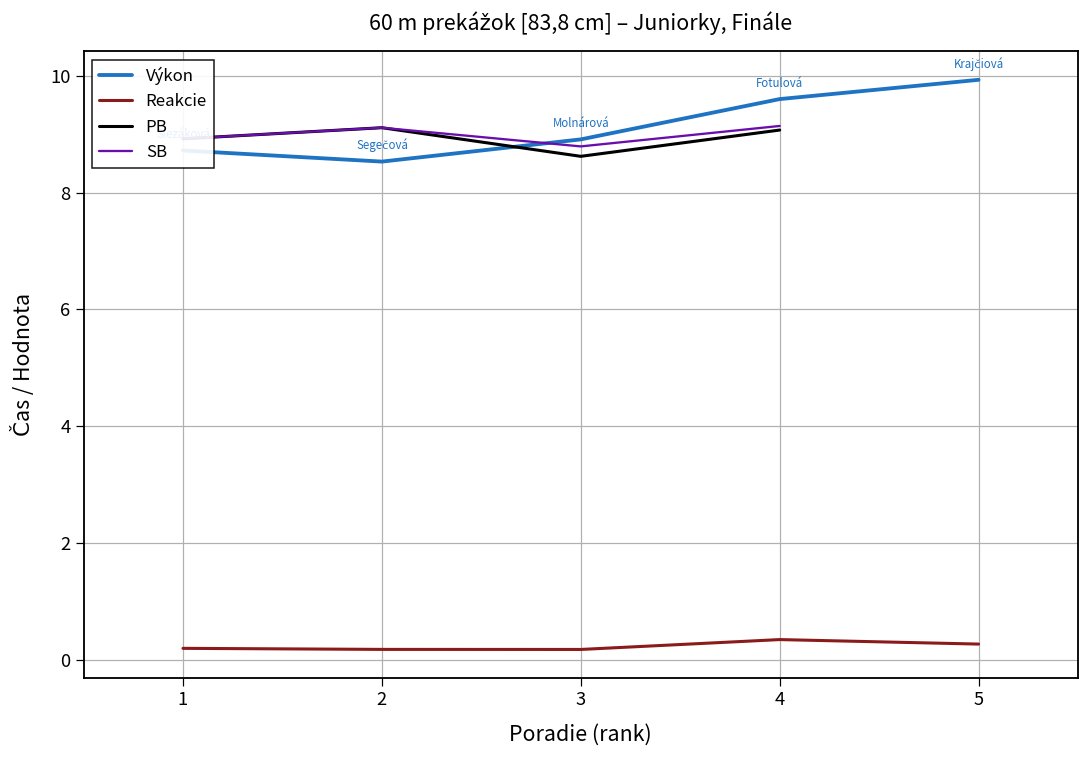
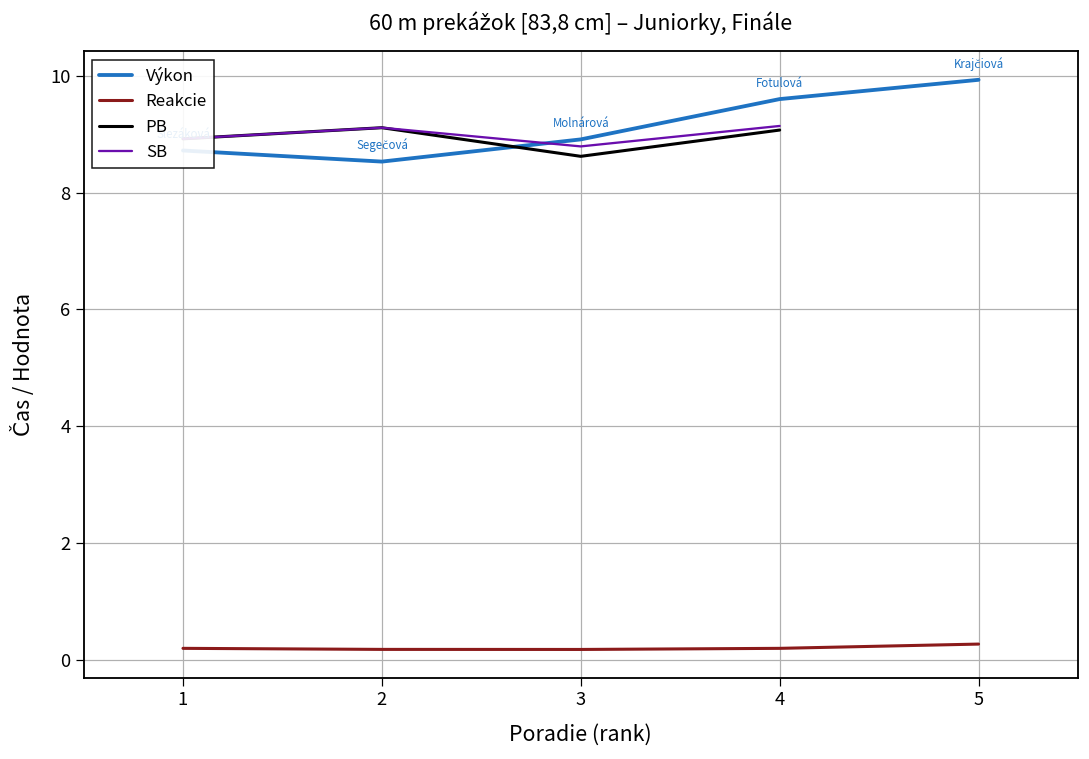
Reakcie, 4: 0.3 -> 0.2
